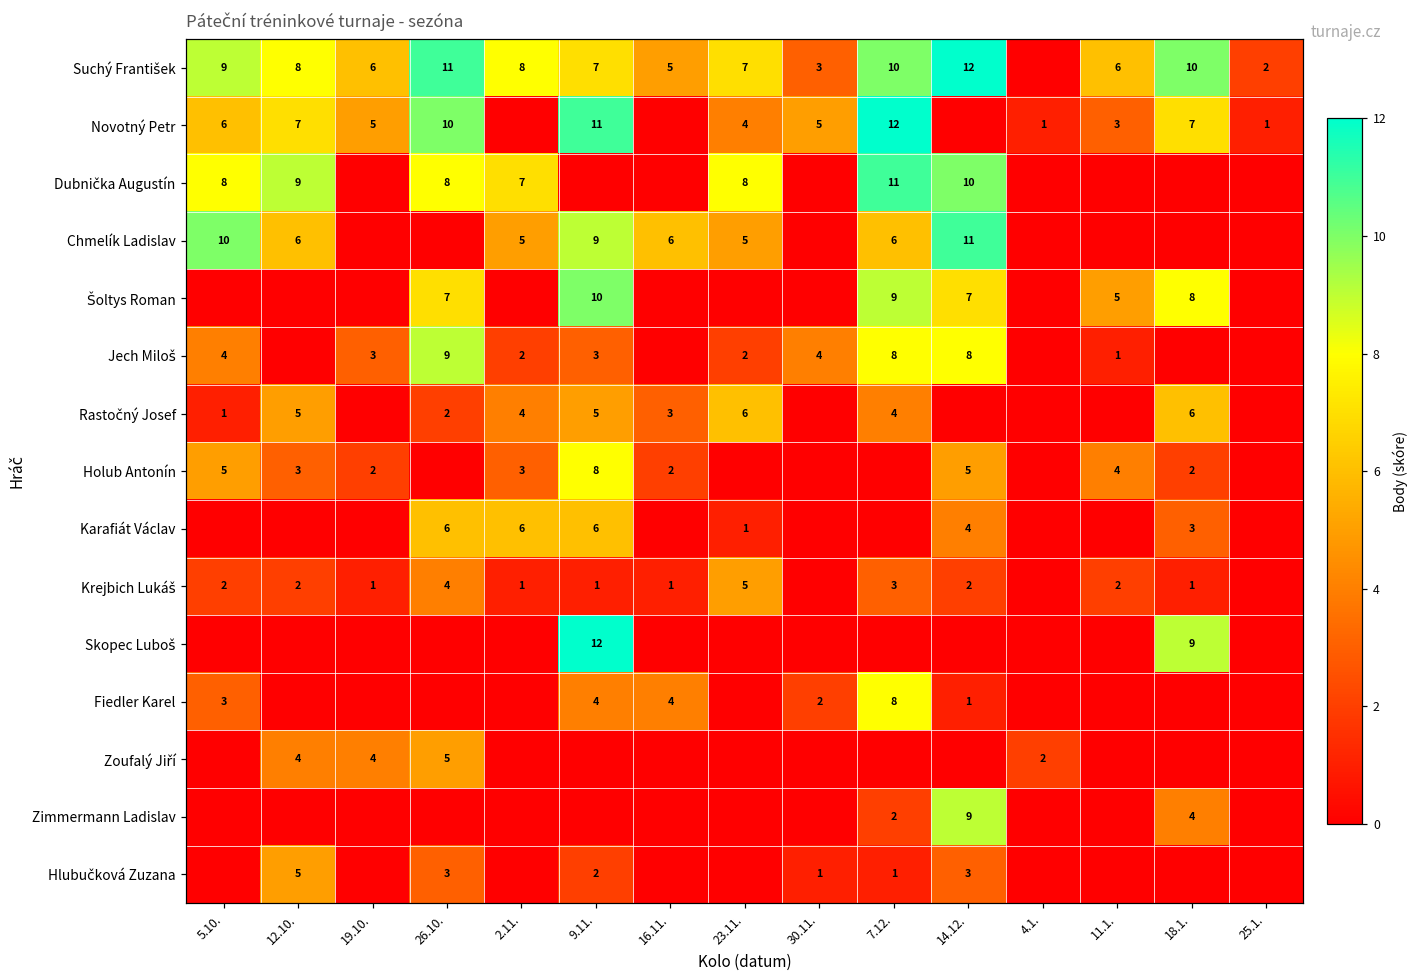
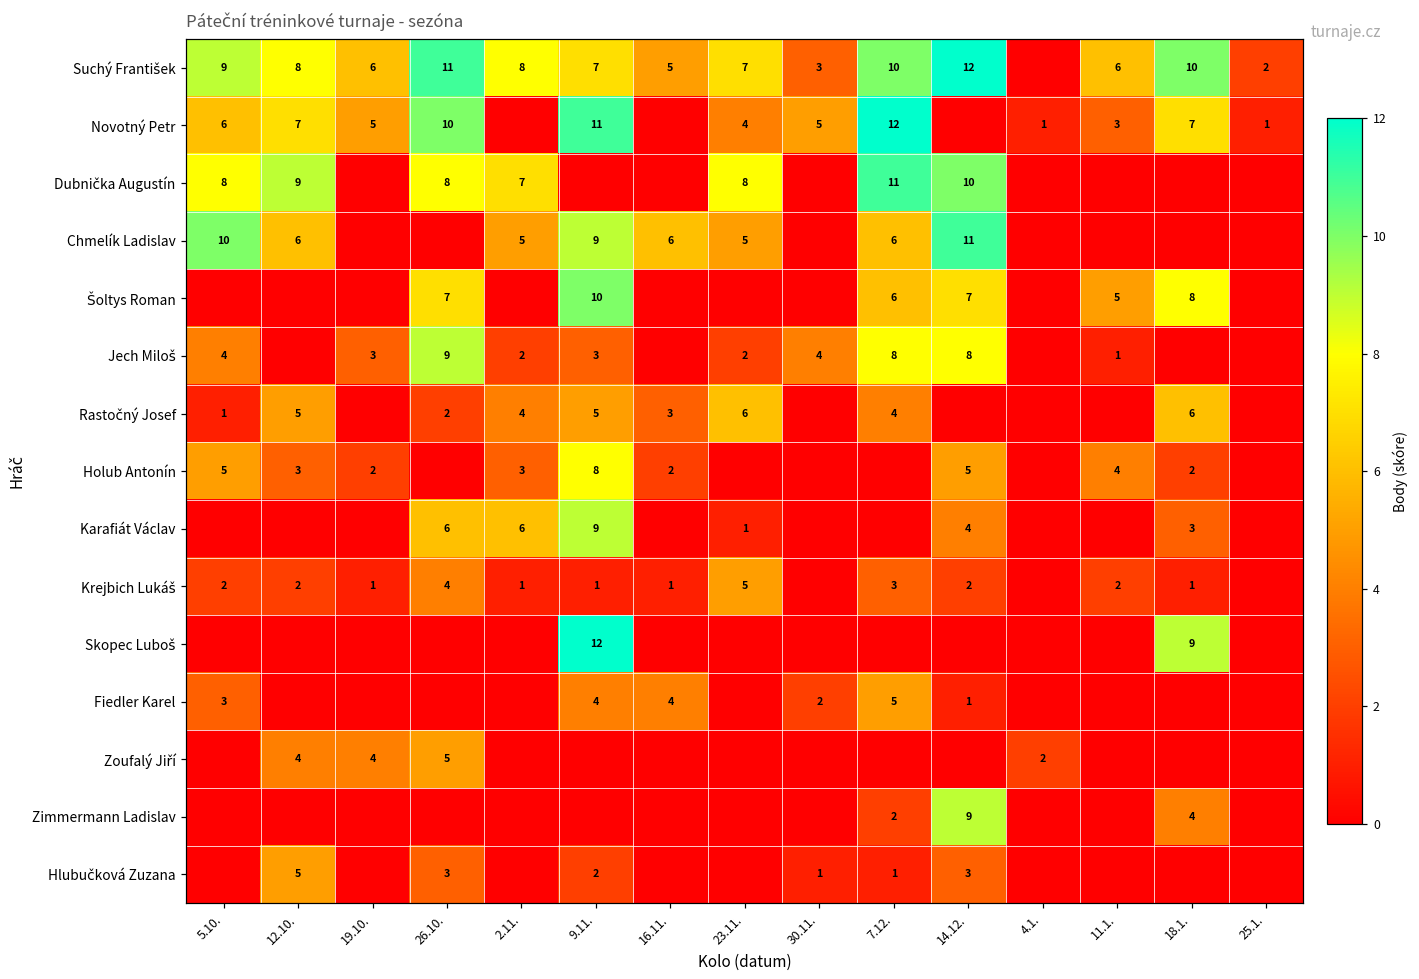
Šoltys Roman, 7.12.: 9 -> 6
Karafiát Václav, 9.11.: 6 -> 9
Fiedler Karel, 7.12.: 8 -> 5
